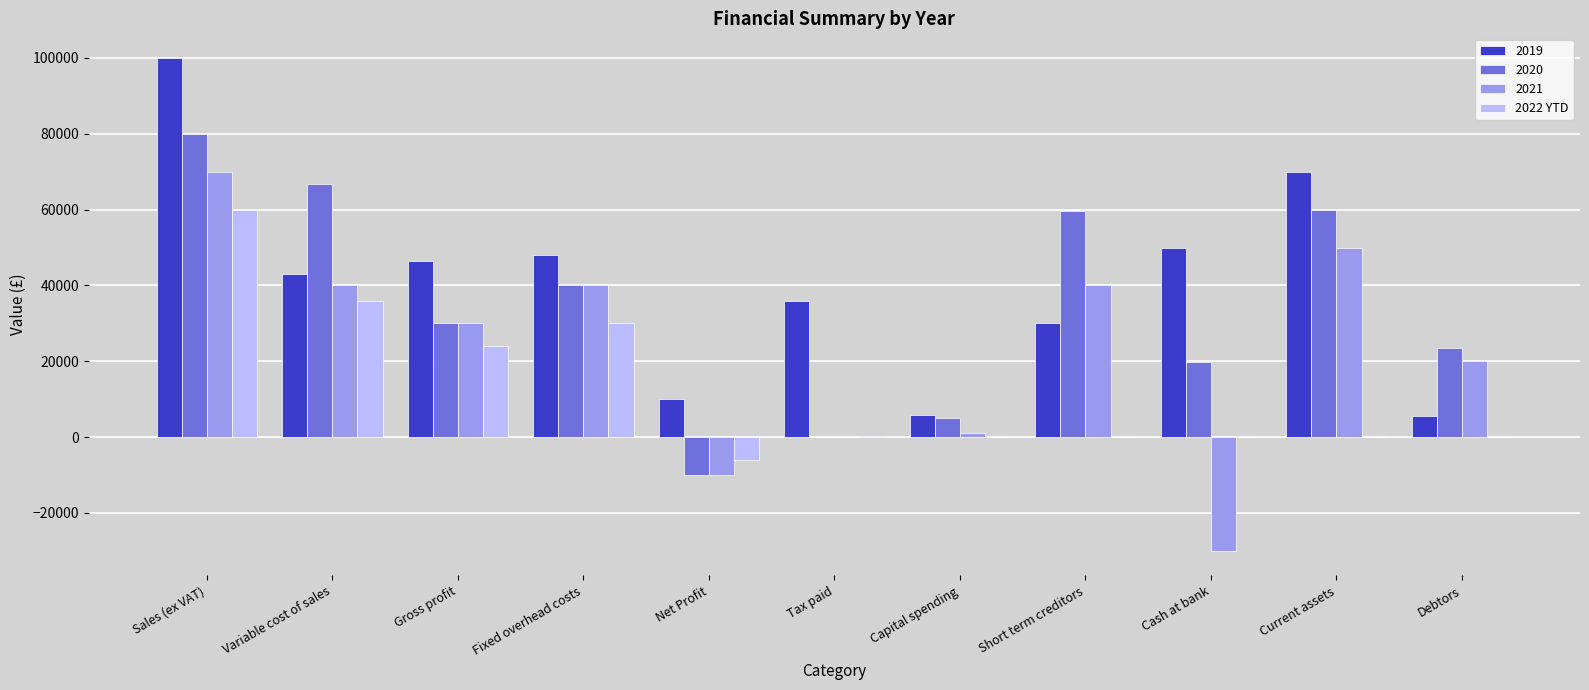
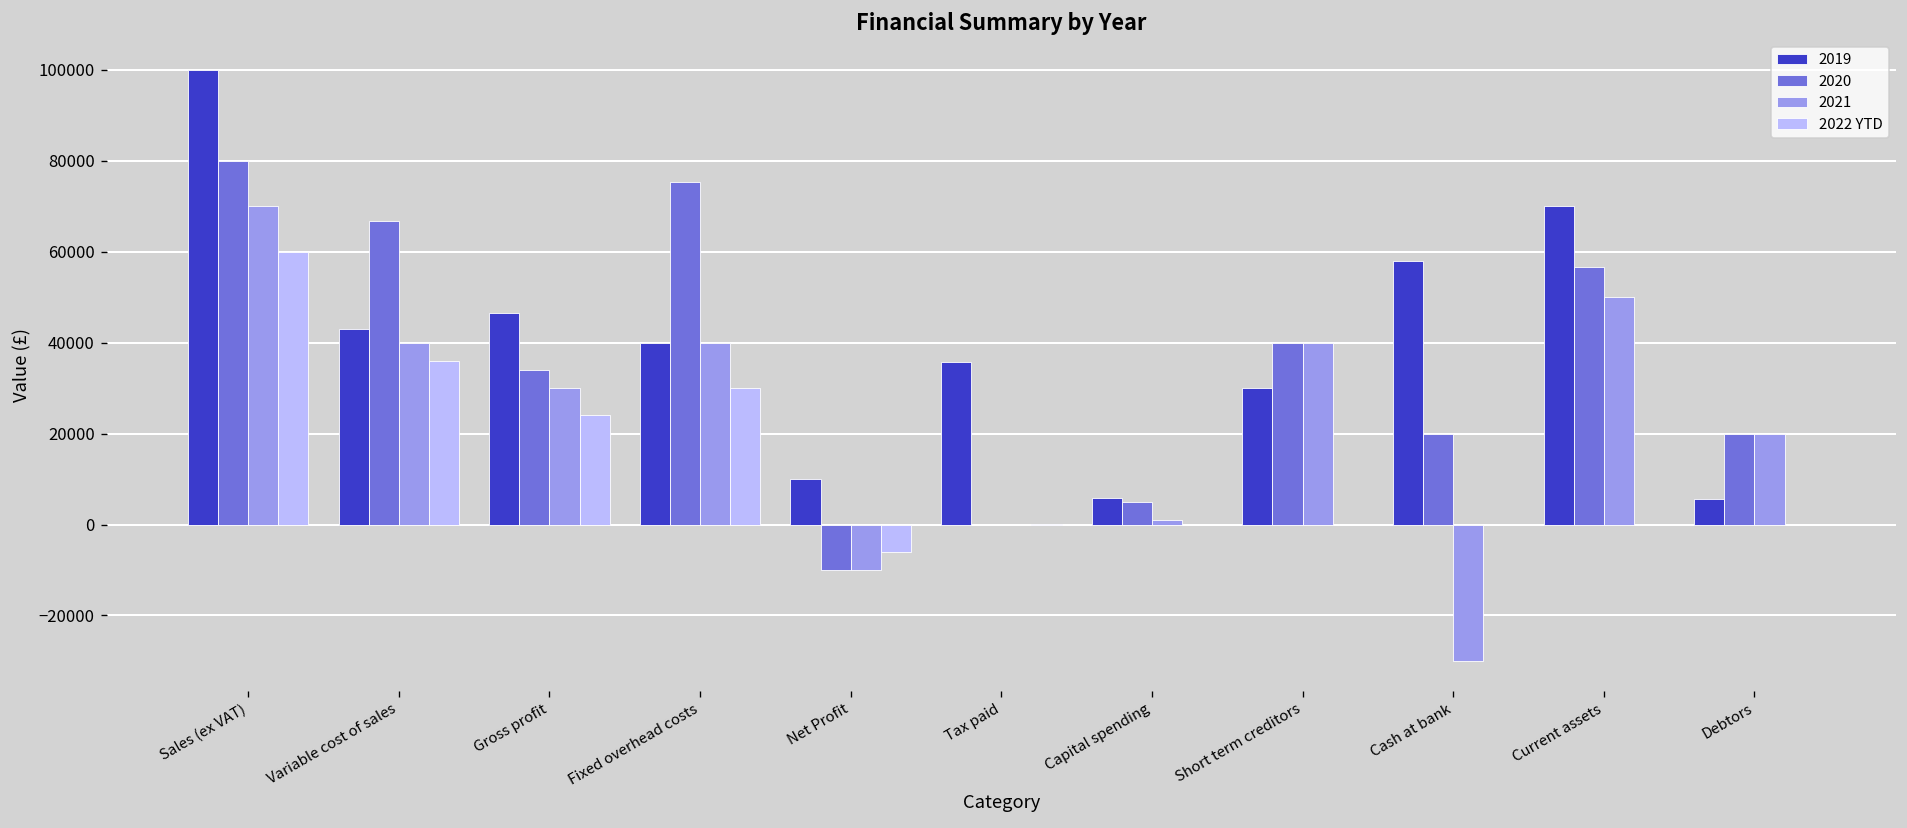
2020, Gross profit: 30000 -> 34000
2019, Fixed overhead costs: 48000 -> 40000
2020, Fixed overhead costs: 40000 -> 75000
2020, Short term creditors: 60000 -> 40000
2019, Cash at bank: 50000 -> 58000
2020, Current assets: 60000 -> 57000
2020, Debtors: 23000 -> 20000
